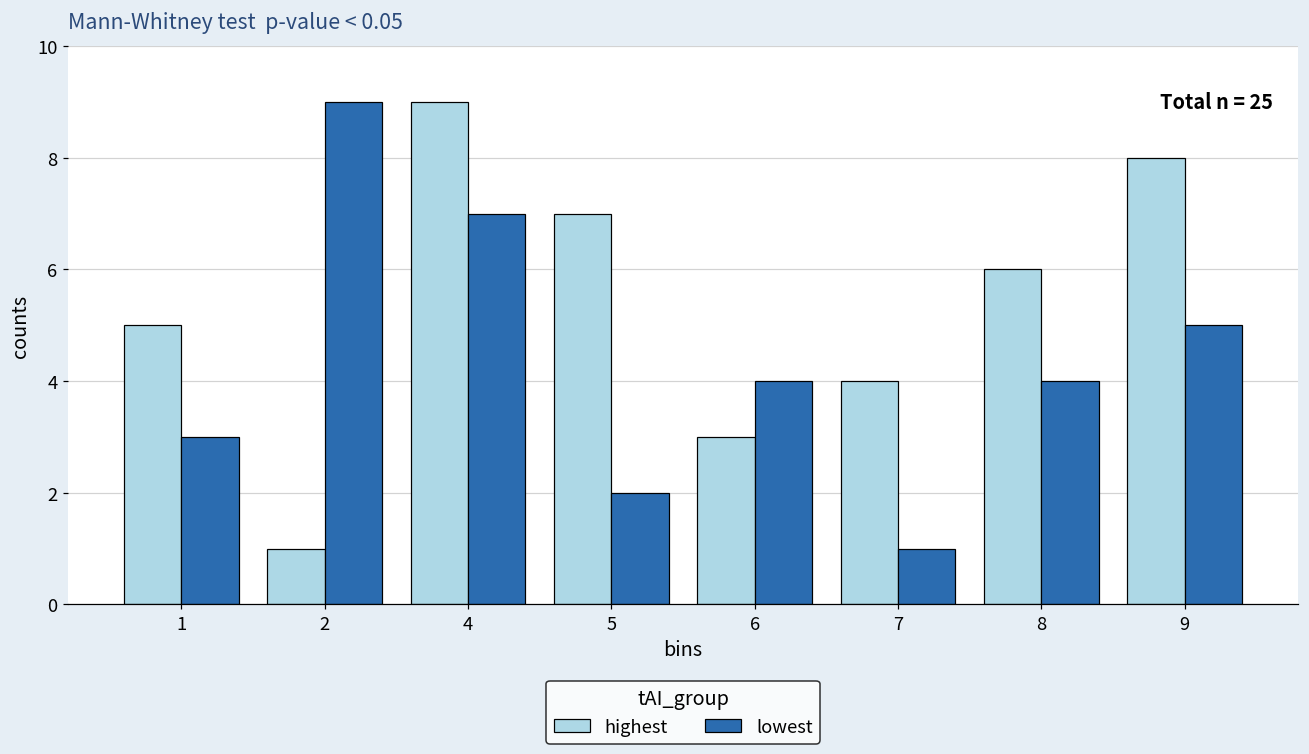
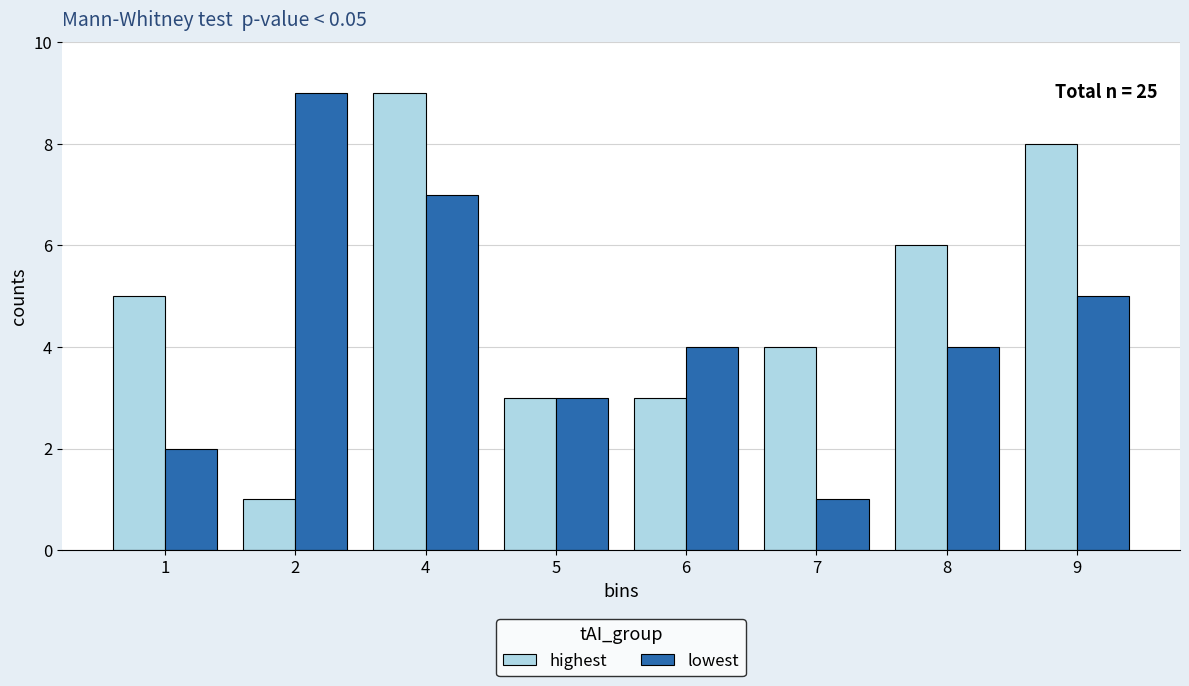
lowest, 1: 3 -> 2
highest, 5: 7 -> 3
lowest, 5: 2 -> 3
